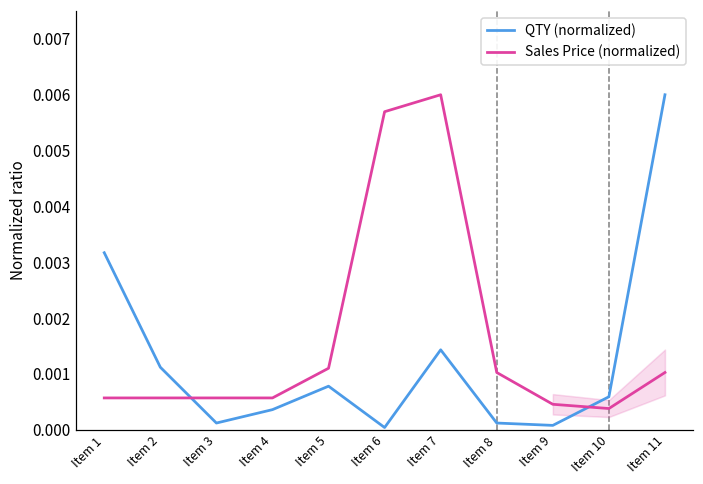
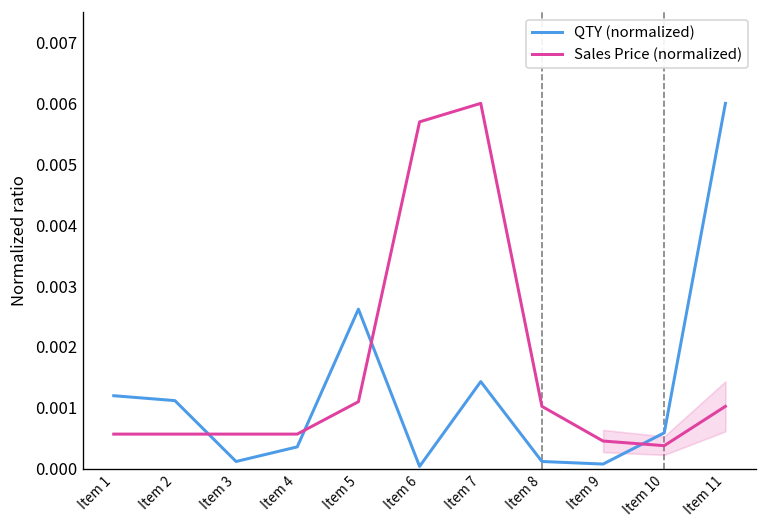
QTY (normalized), Item 1: 0.0032 -> 0.0012
QTY (normalized), Item 5: 0.0008 -> 0.0026
